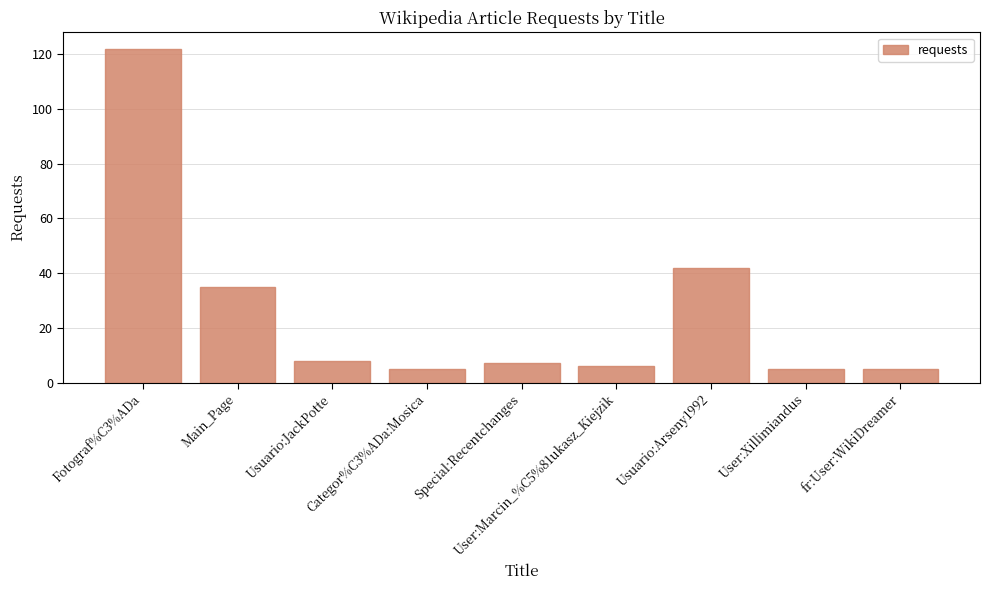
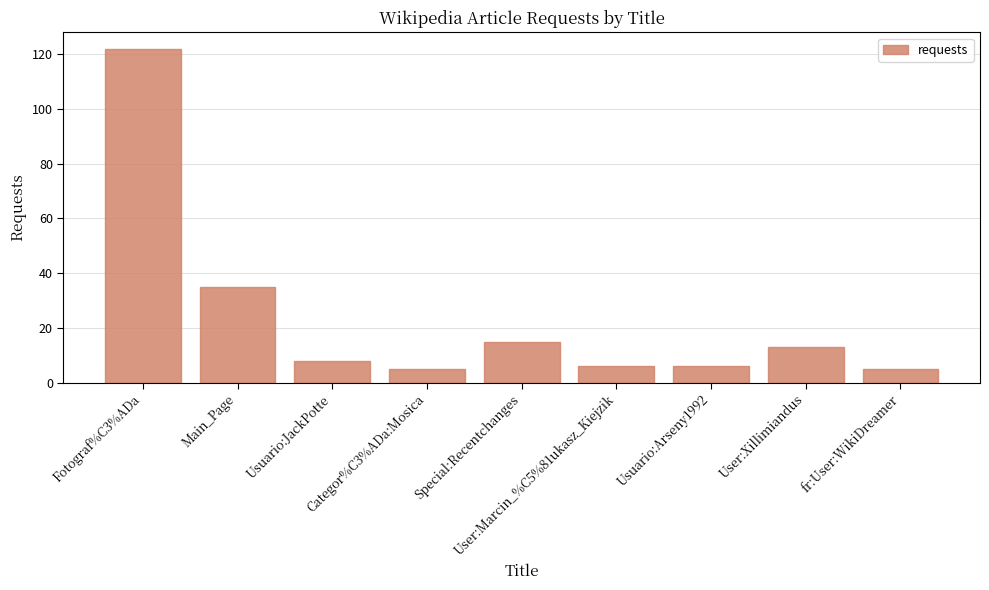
Special:Recentchanges: 7 -> 15
Usuario:Arseny1992: 42 -> 6
User:Xillimiandus: 5 -> 13
